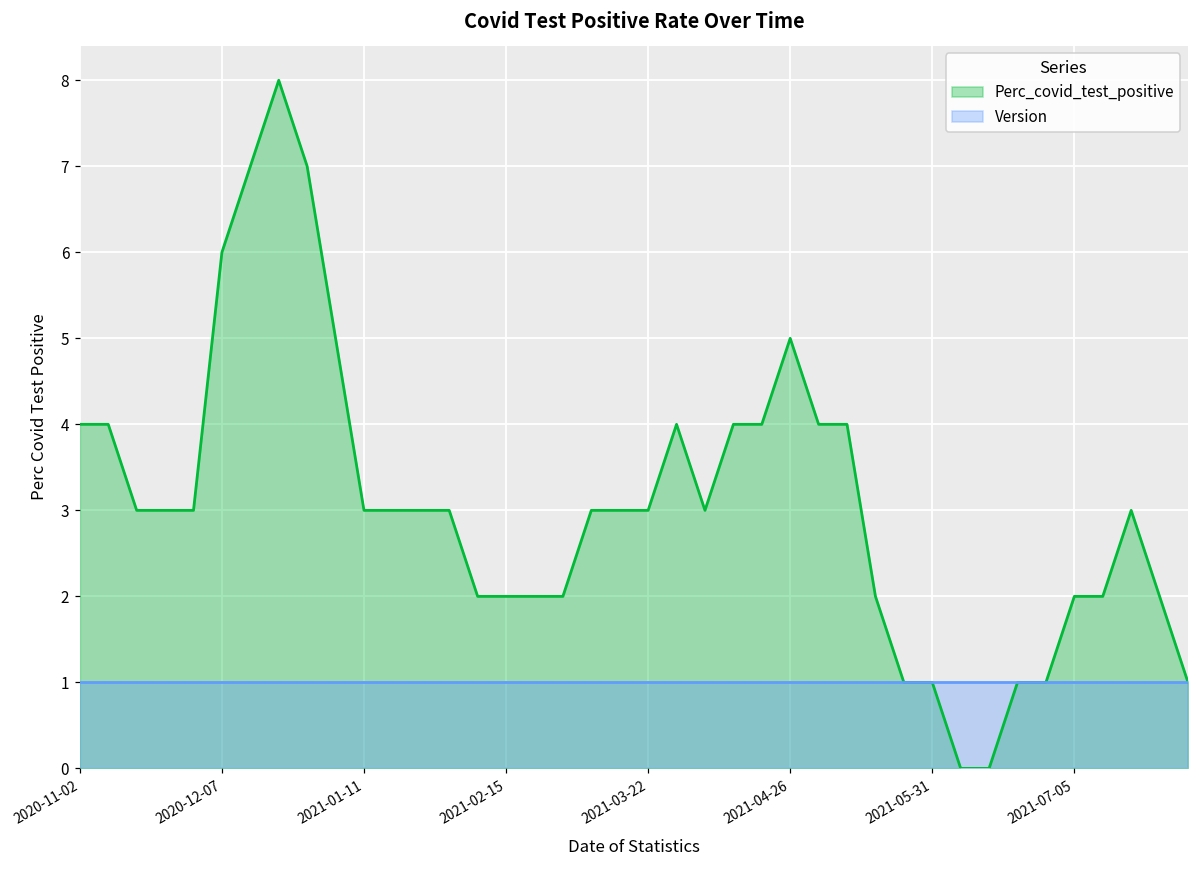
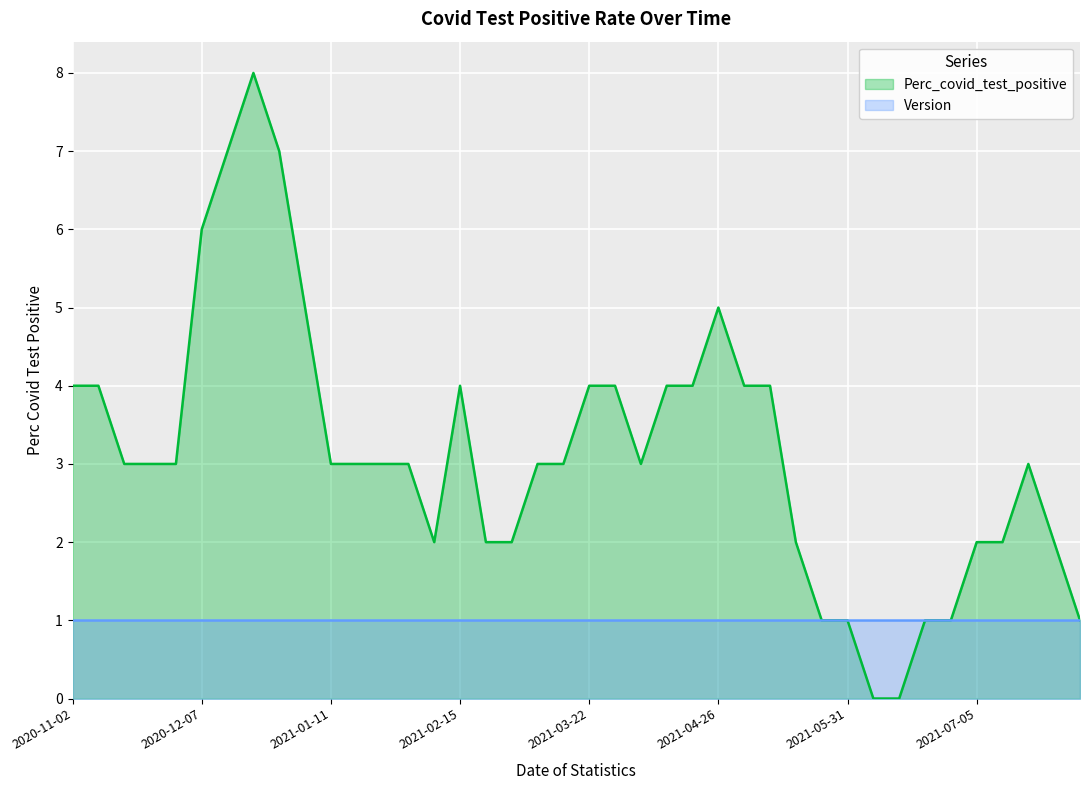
Perc_covid_test_positive, 2021-02-15: 2 -> 4
Perc_covid_test_positive, 2021-03-22: 3 -> 4
